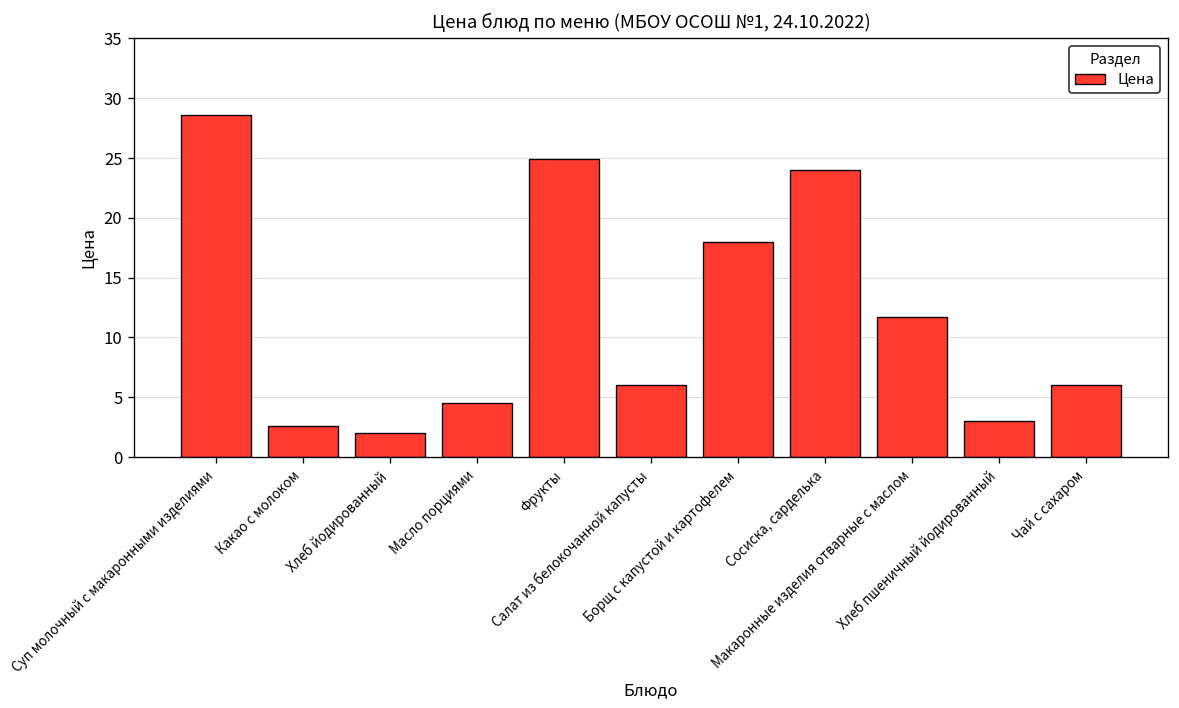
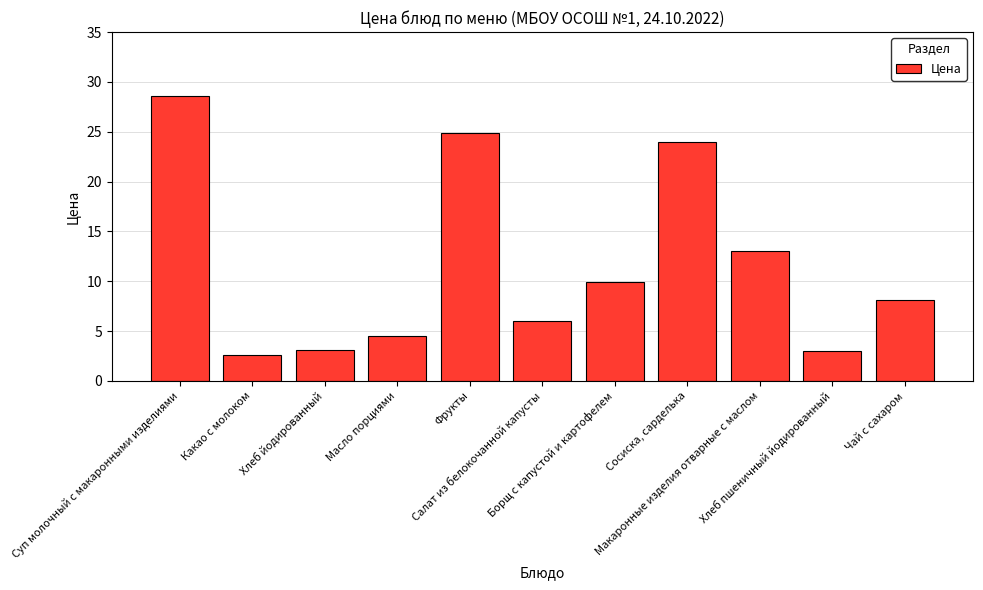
Хлеб йодированный: 2 -> 3
Борщ с капустой и картофелем: 18 -> 10
Макаронные изделия отварные с маслом: 12 -> 13
Чай с сахаром: 6 -> 8
